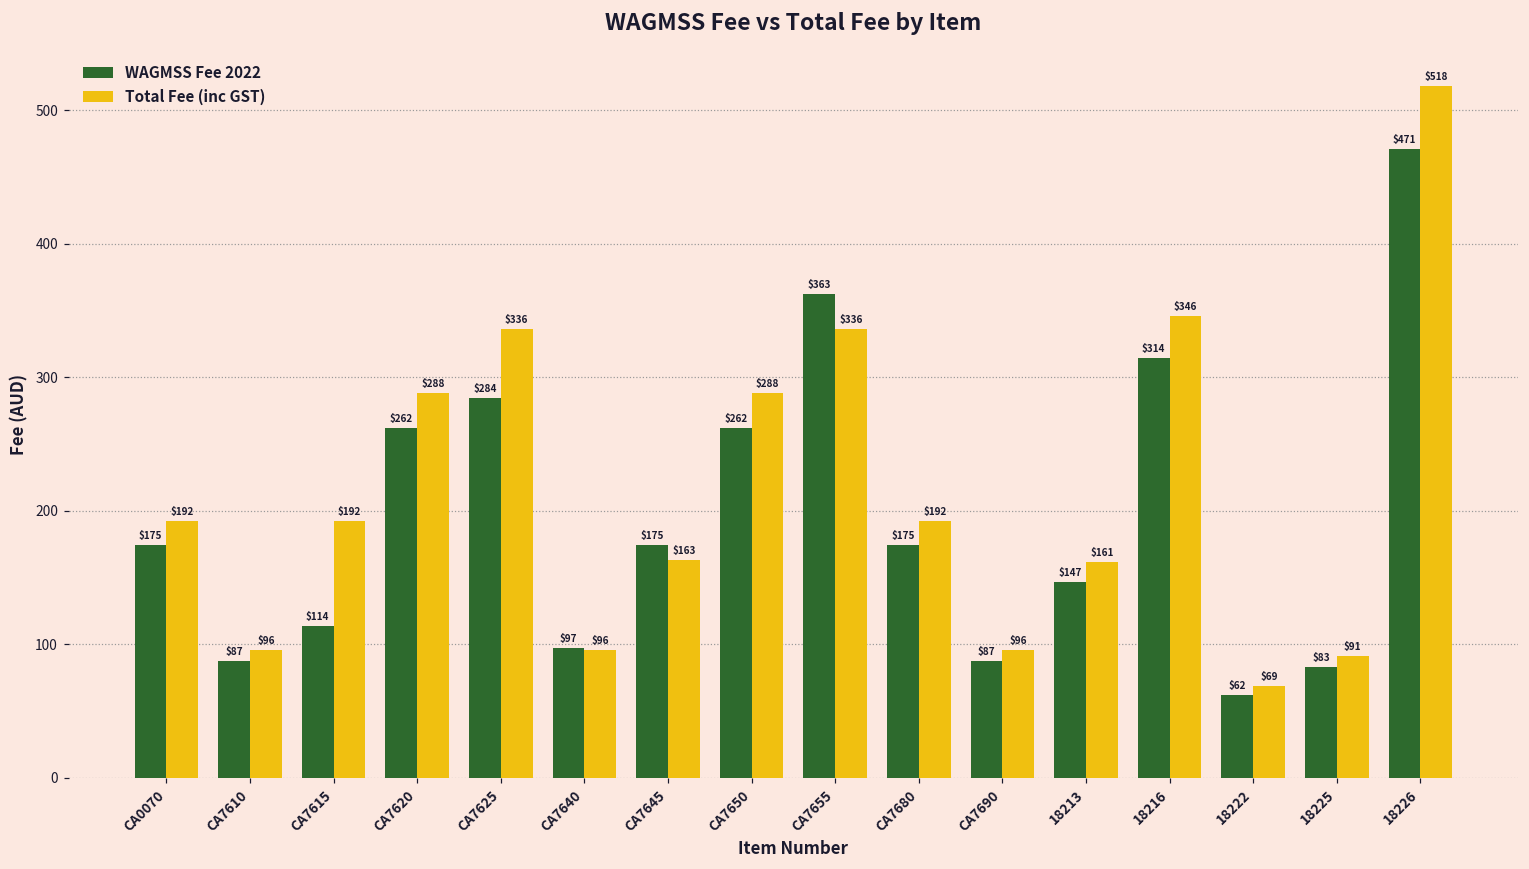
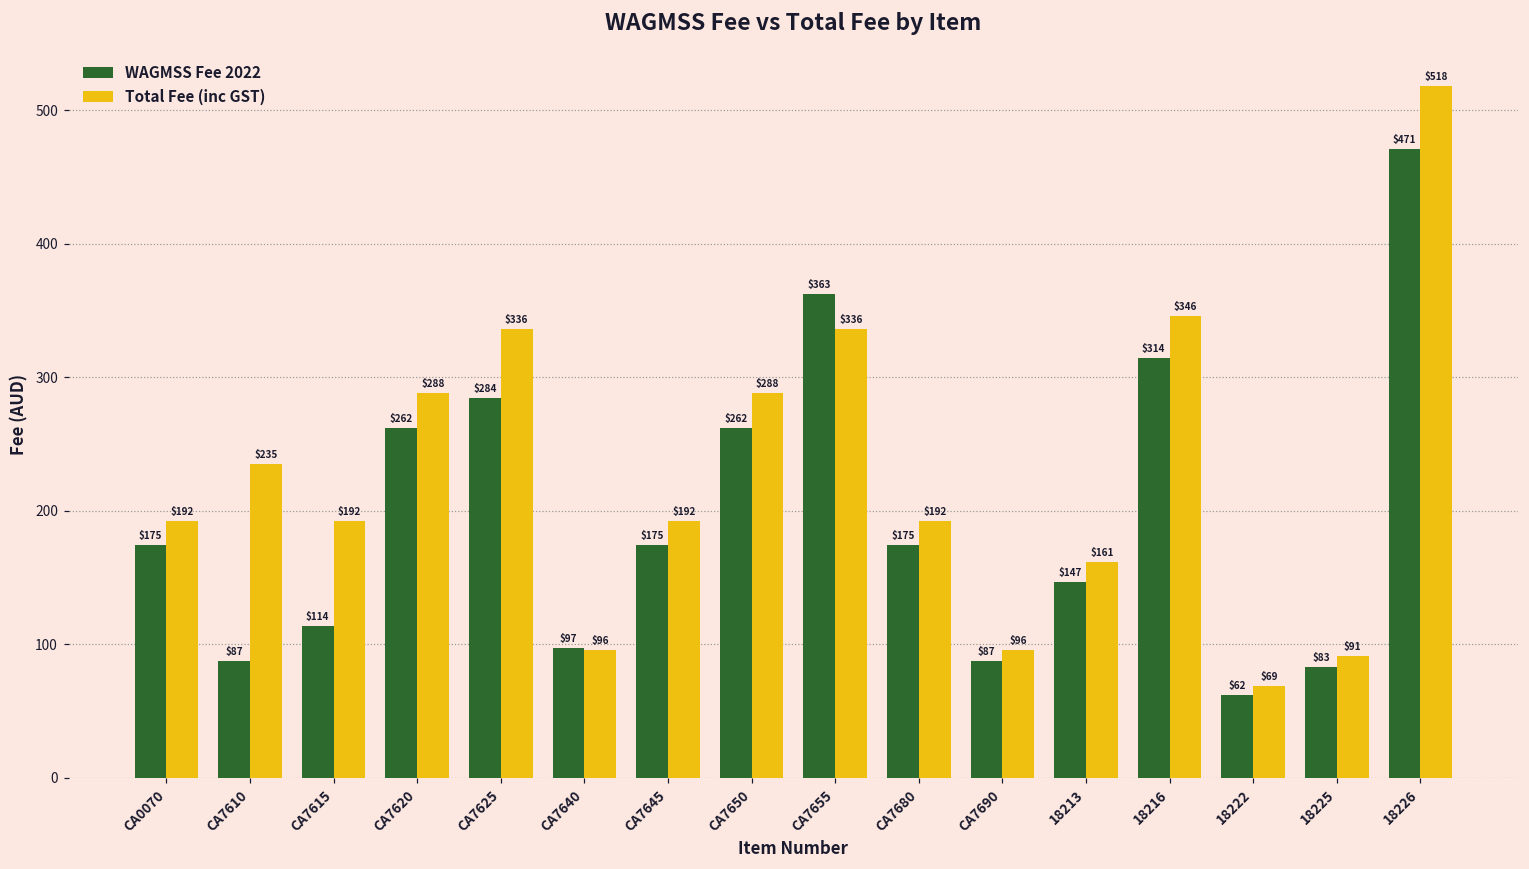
Total Fee (inc GST), CA7610: $96 -> $235
Total Fee (inc GST), CA7645: $163 -> $192
